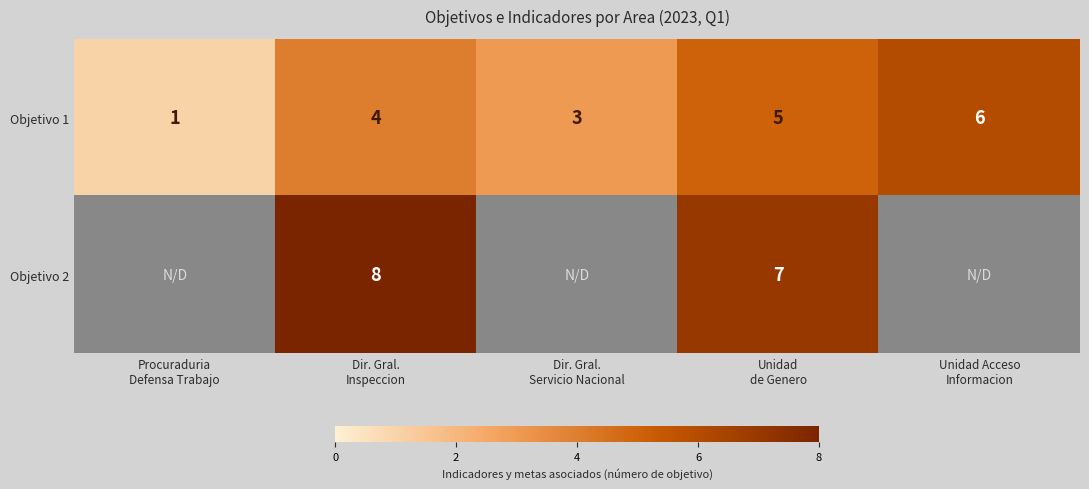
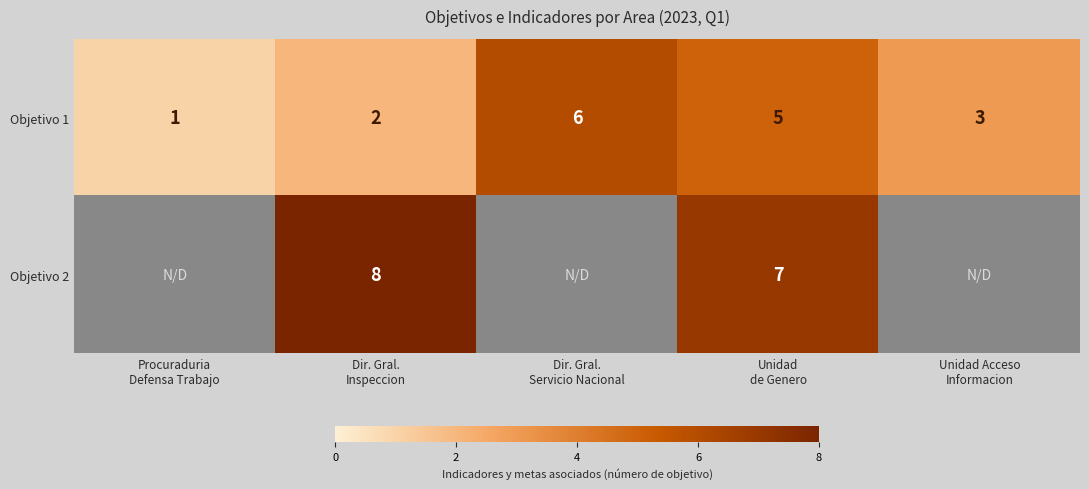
Objetivo 1, Dir. Gral. Inspeccion: 4 -> 2
Objetivo 1, Dir. Gral. Servicio Nacional: 3 -> 6
Objetivo 1, Unidad Acceso Informacion: 6 -> 3
